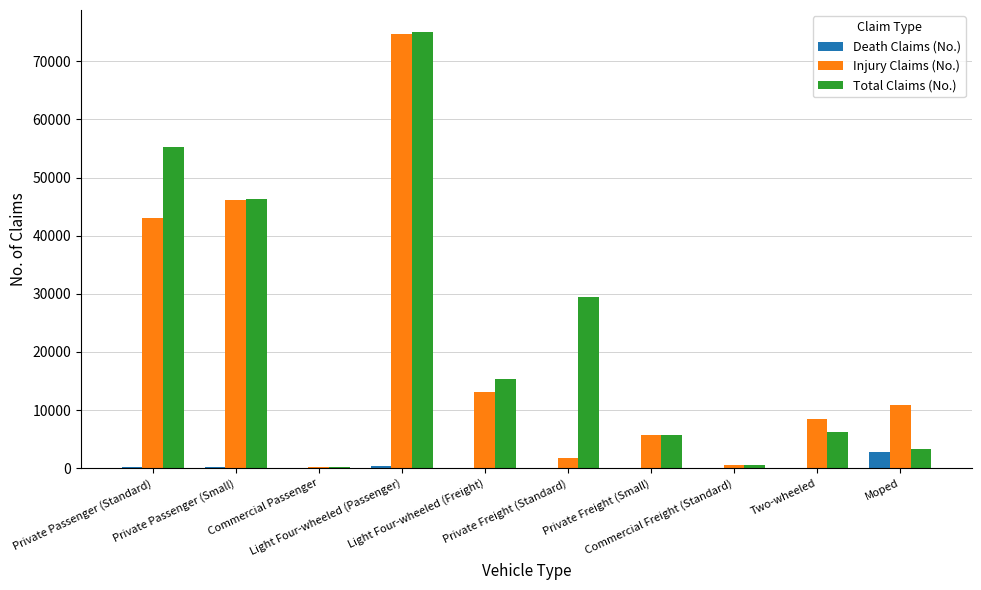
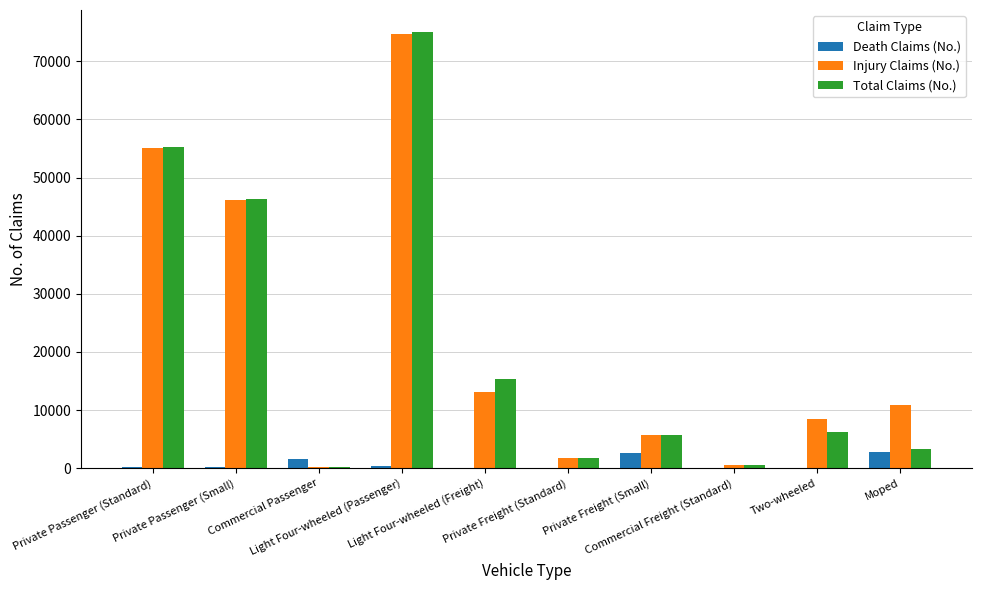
Injury Claims (No.), Private Passenger (Standard): 43000 -> 55000
Death Claims (No.), Commercial Passenger: 0 -> 2000
Total Claims (No.), Private Freight (Standard): 29000 -> 2000
Death Claims (No.), Private Freight (Small): 0 -> 3000
